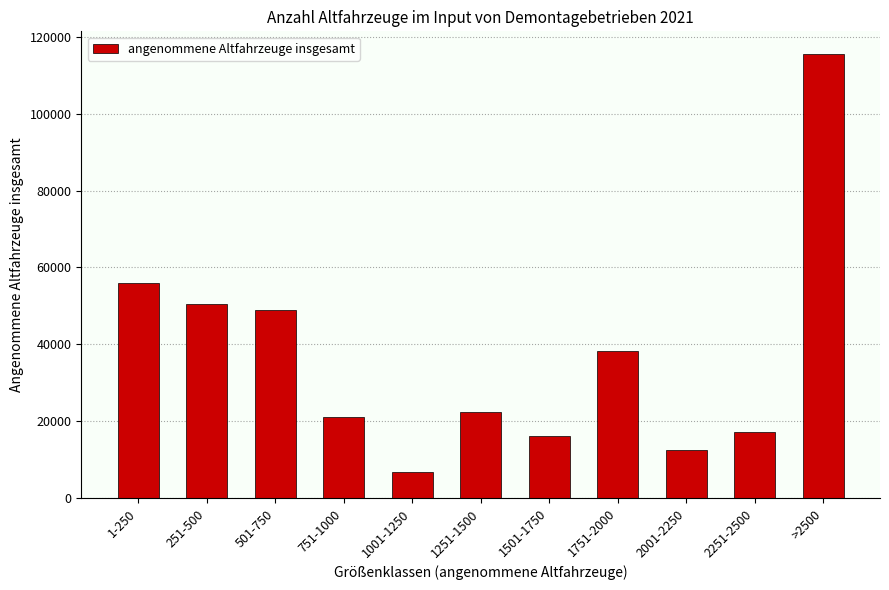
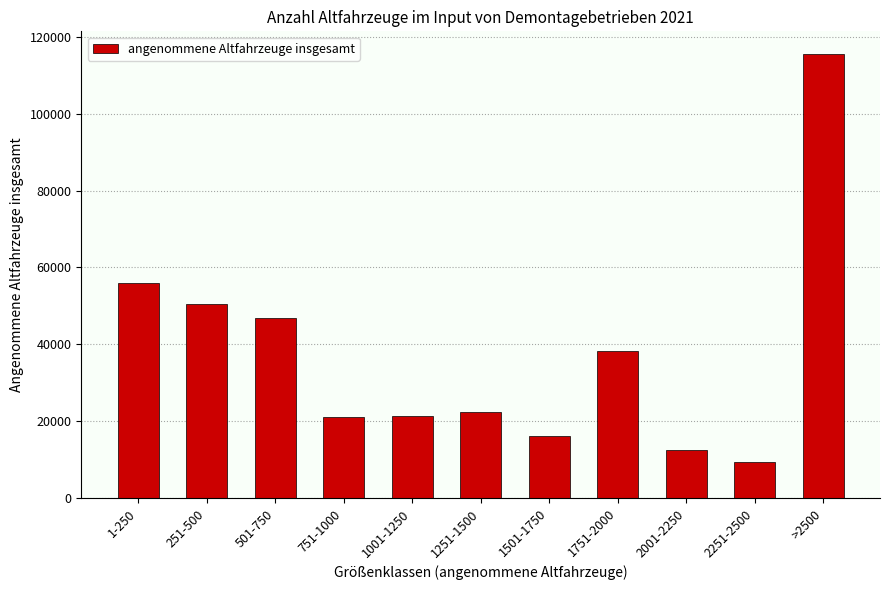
501-750: 49000 -> 47000
1001-1250: 7000 -> 21000
2251-2500: 17000 -> 9000
